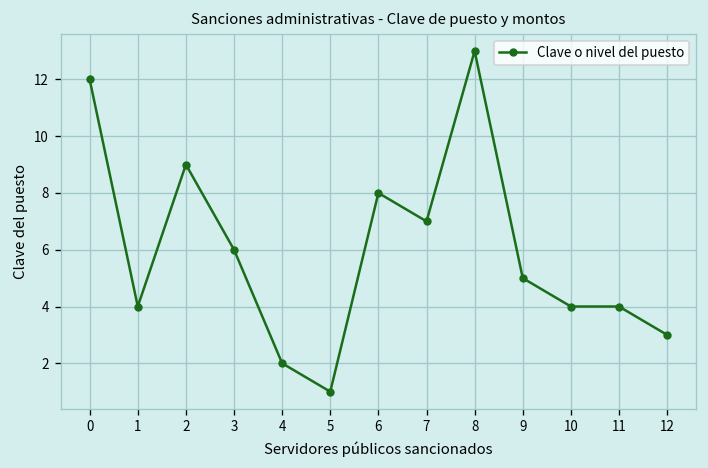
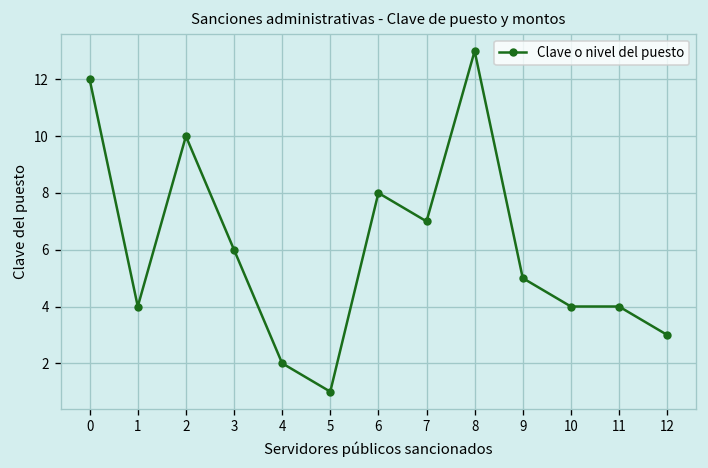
2: 9 -> 10
